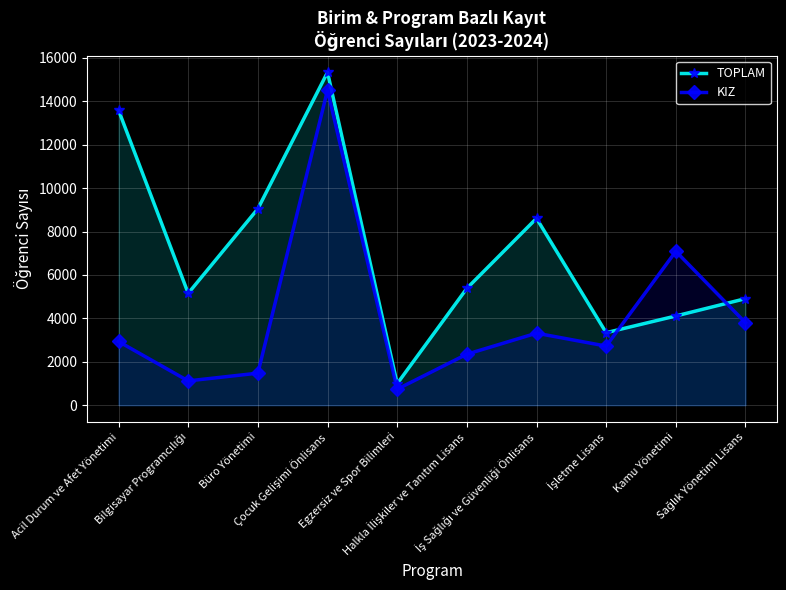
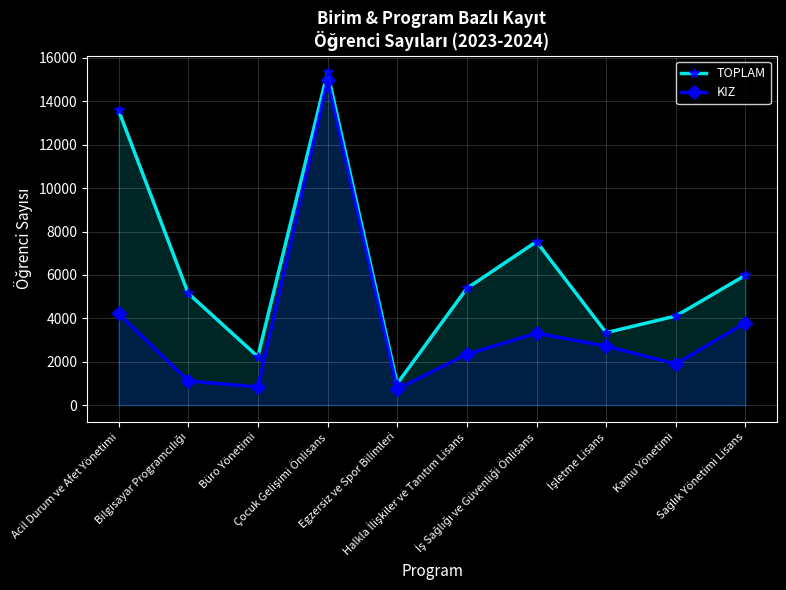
KIZ, Acil Durum ve Afet Yönetimi: 2900 -> 4200
TOPLAM, Büro Yönetimi: 9000 -> 2200
KIZ, Büro Yönetimi: 1500 -> 800
KIZ, Çocuk Gelişimi Önlisans: 14500 -> 15000
TOPLAM, İş Sağlığı ve Güvenliği Önlisans: 8600 -> 7500
KIZ, Kamu Yönetimi: 7100 -> 1900
TOPLAM, Sağlık Yönetimi Lisans: 4900 -> 6000
